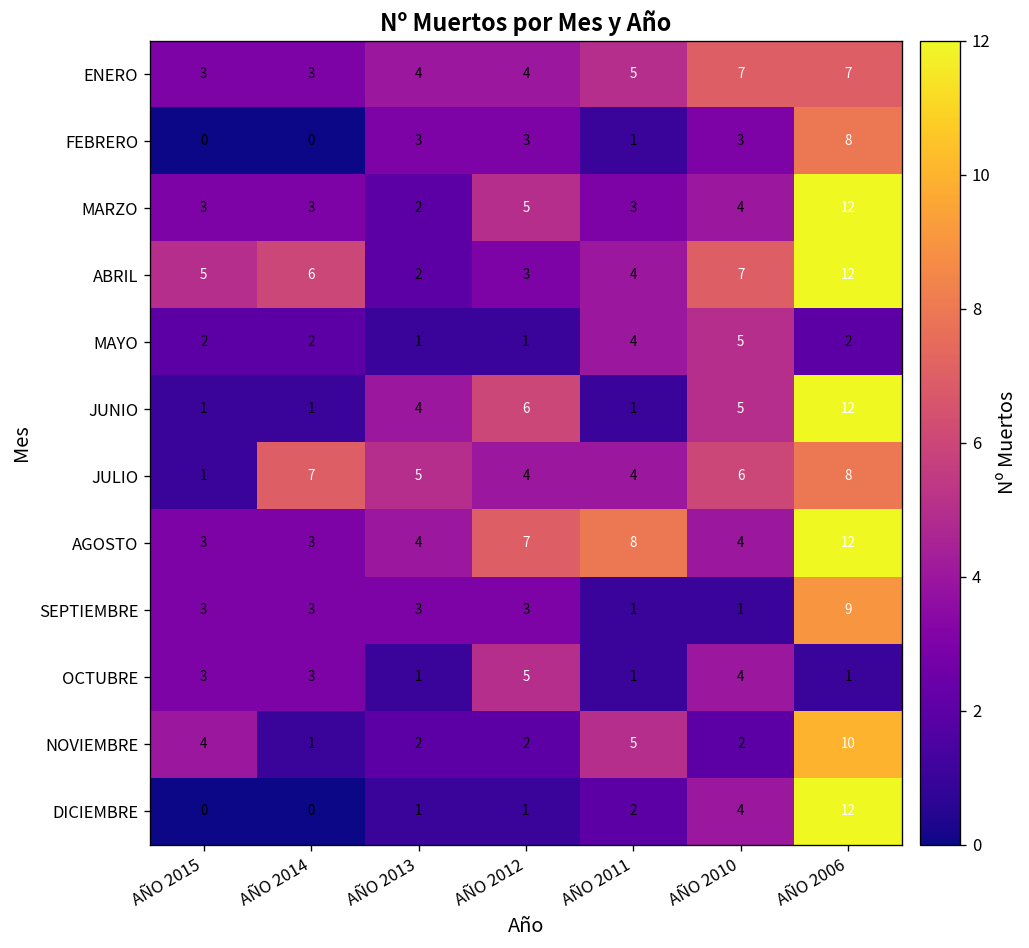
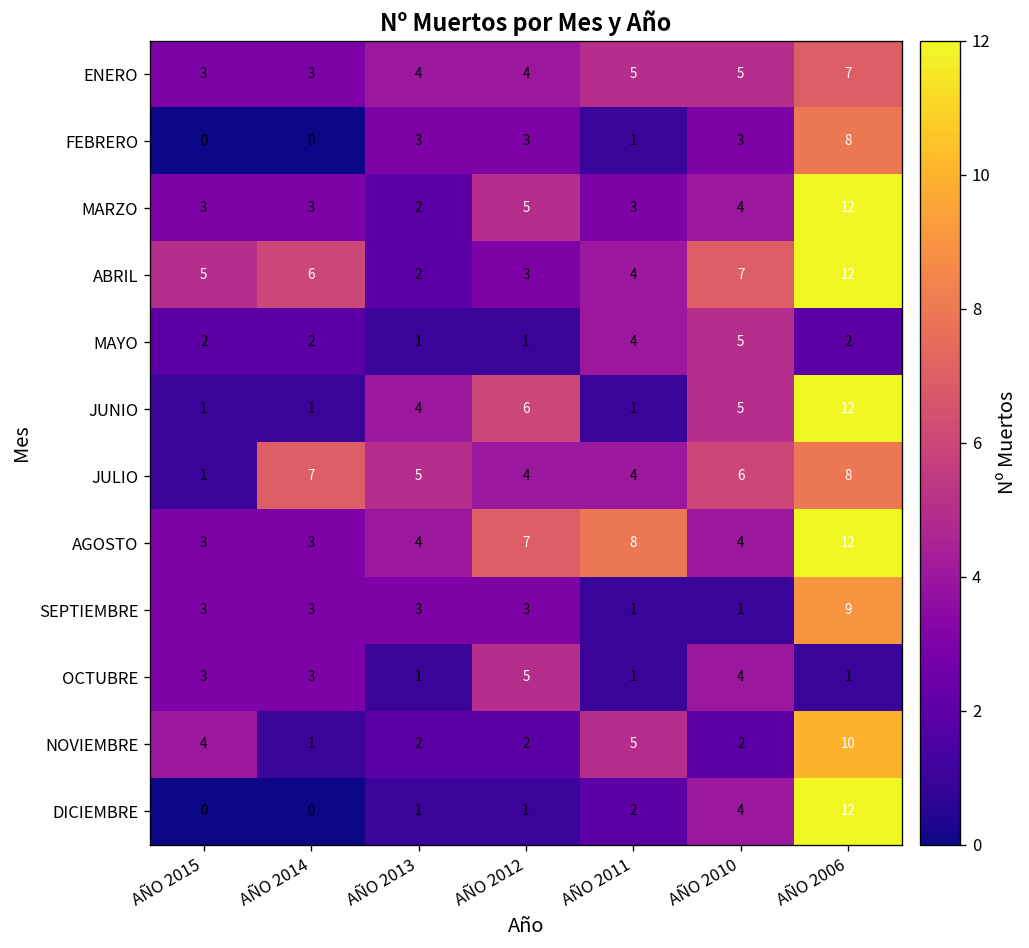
ENERO, AÑO 2010: 7 -> 5
